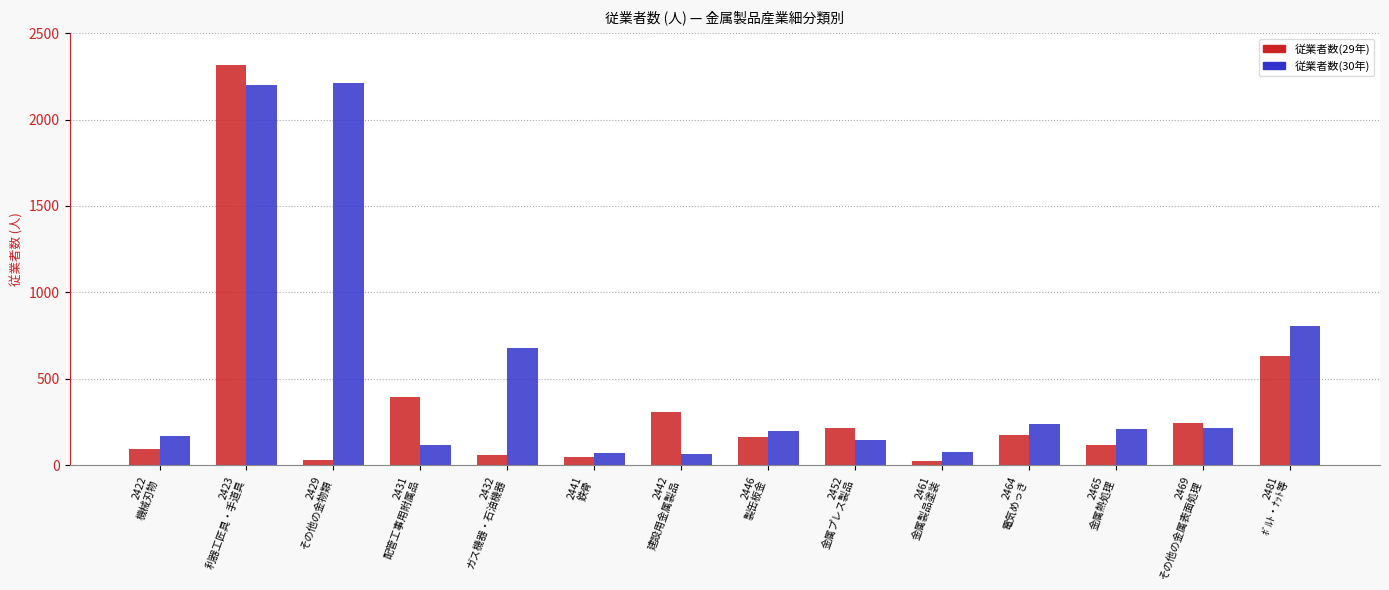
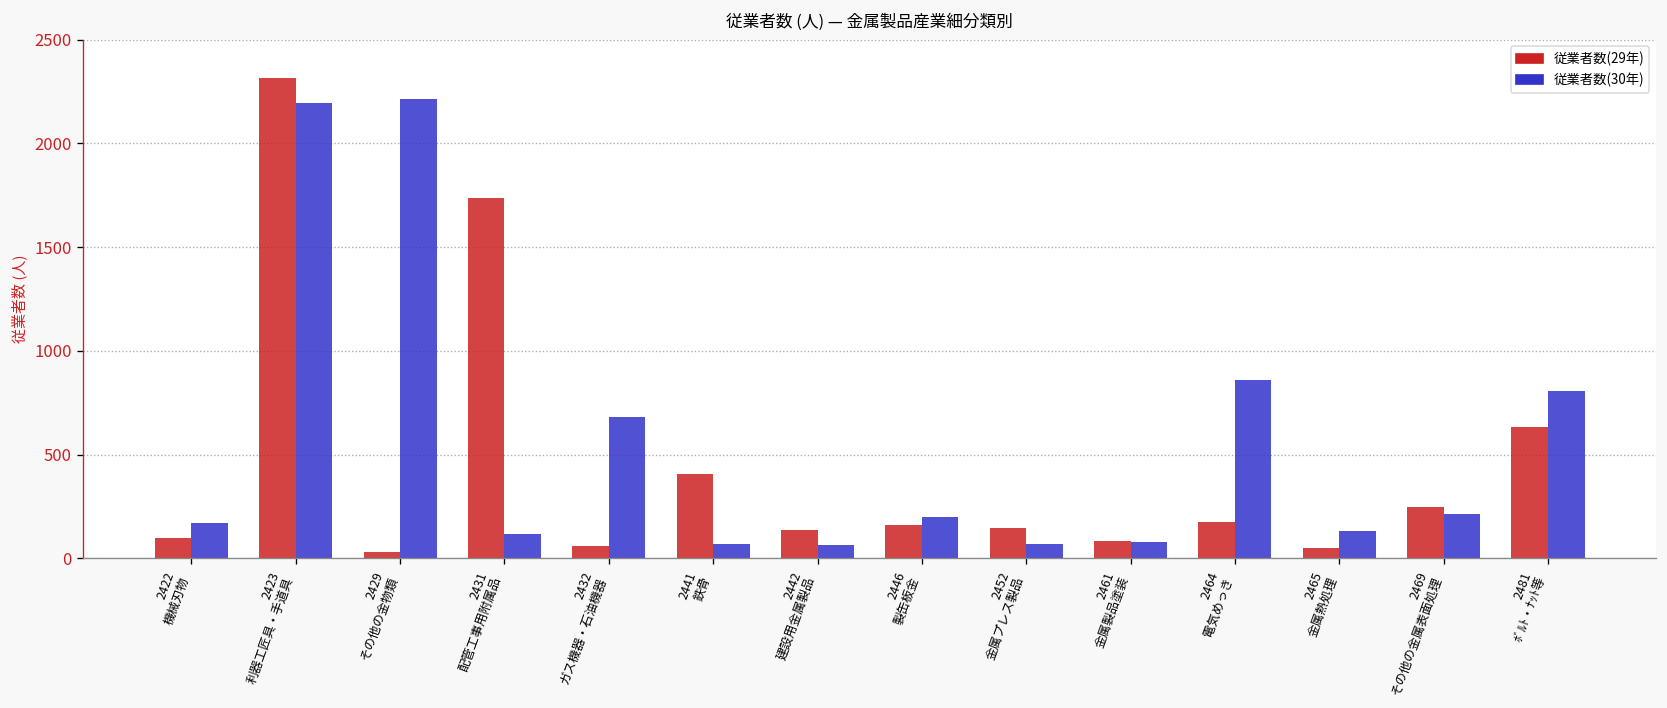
従業者数(29年), 2431 配管工事用附属品: 400 -> 1740
従業者数(29年), 2441 鉄骨: 50 -> 410
従業者数(29年), 2442 建設用金属製品: 310 -> 140
従業者数(29年), 2452 金属プレス製品: 220 -> 150
従業者数(30年), 2452 金属プレス製品: 150 -> 70
従業者数(29年), 2461 金属製品塗装: 30 -> 80
従業者数(30年), 2464 電気めっき: 240 -> 860
従業者数(29年), 2465 金属熱処理: 120 -> 50
従業者数(30年), 2465 金属熱処理: 210 -> 130
